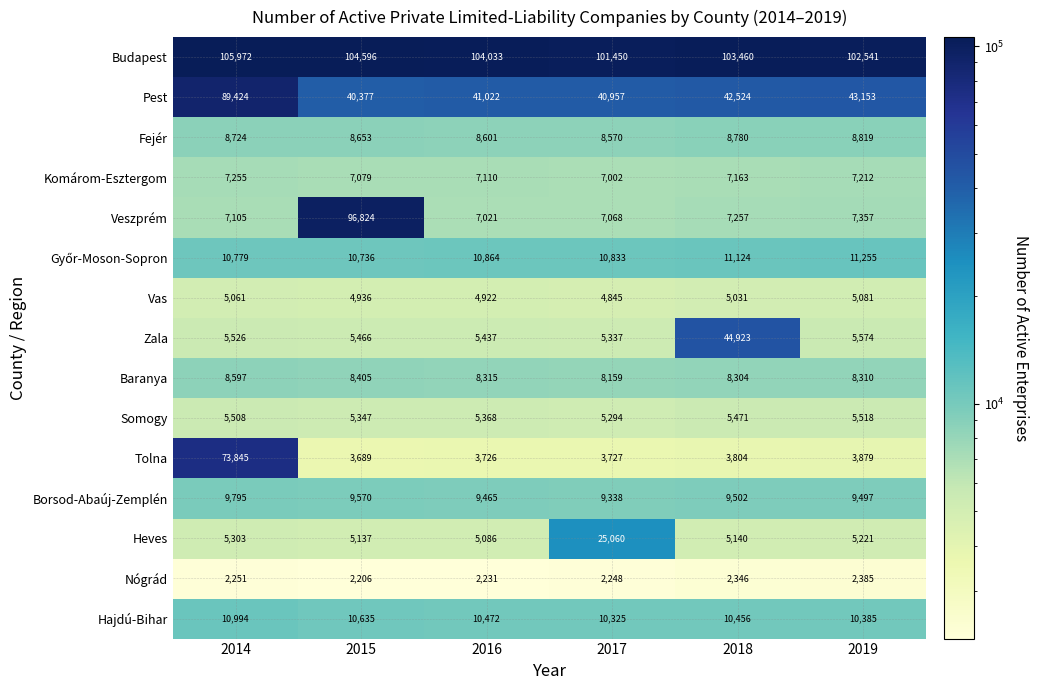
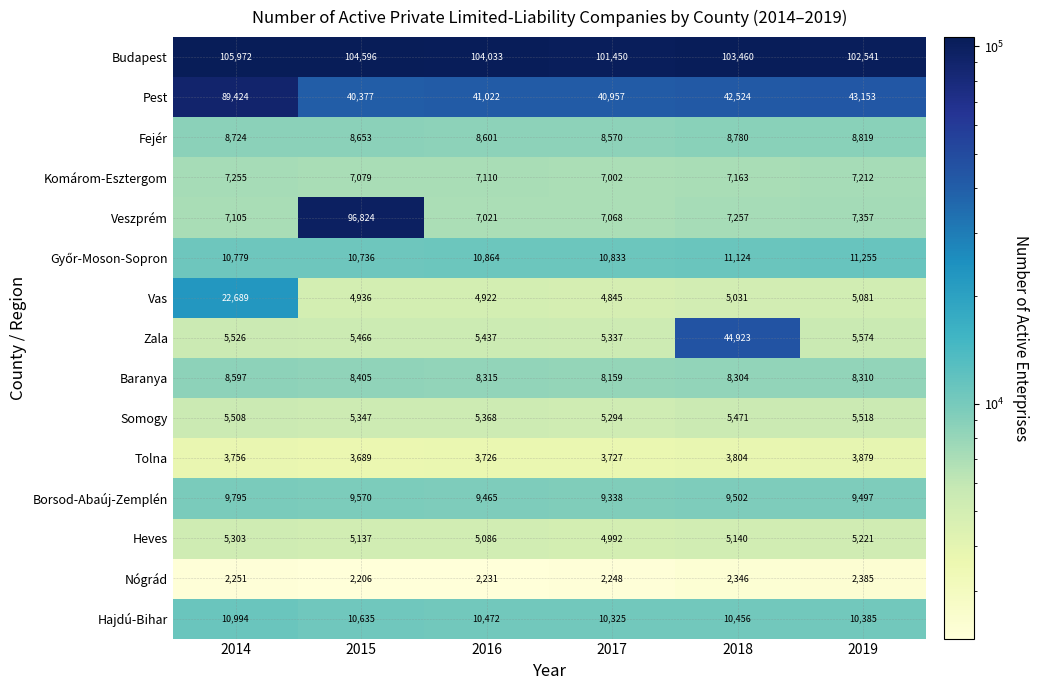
Vas, 2014: 5,061 -> 22,689
Tolna, 2014: 73,845 -> 3,756
Heves, 2017: 25,060 -> 4,992
